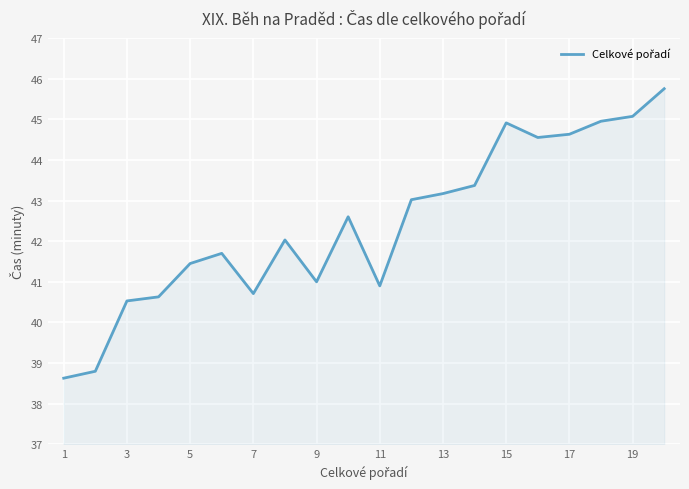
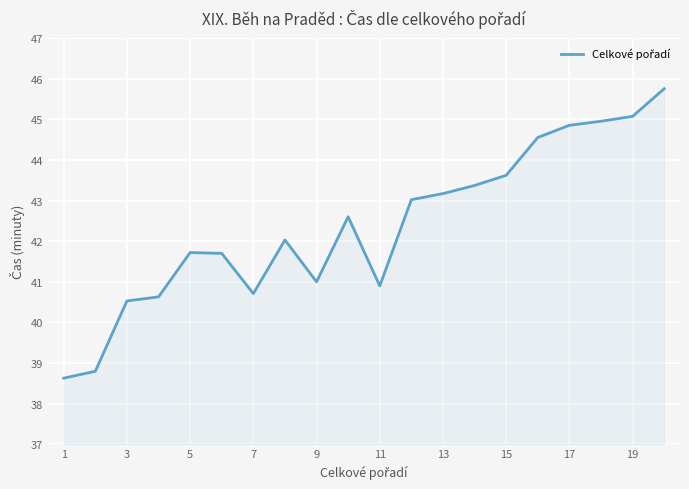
5: 41.5 -> 41.7
15: 44.9 -> 43.6
17: 44.6 -> 44.9
